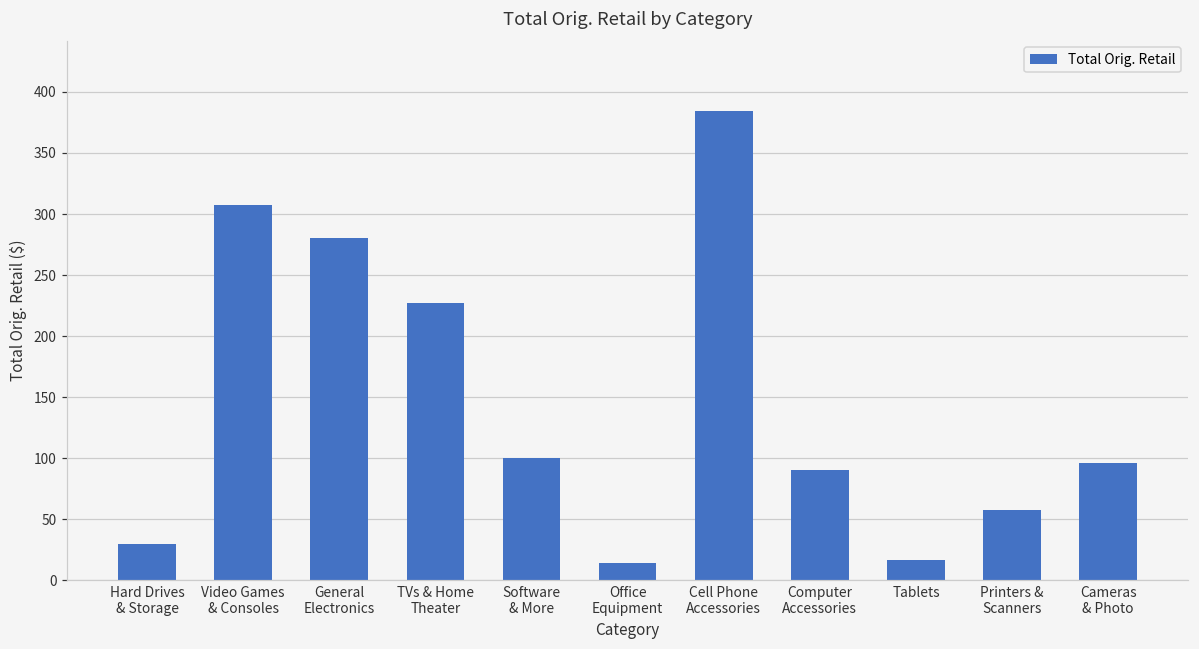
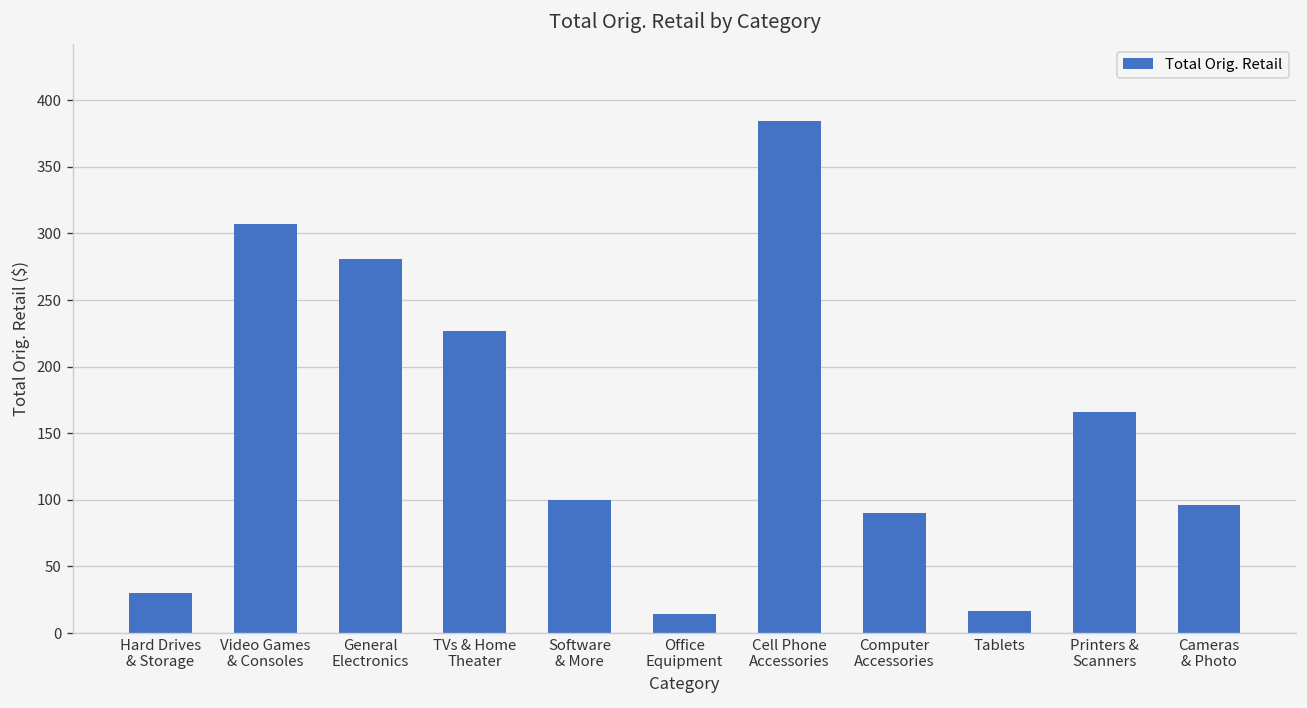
Printers & Scanners: 58 -> 166
